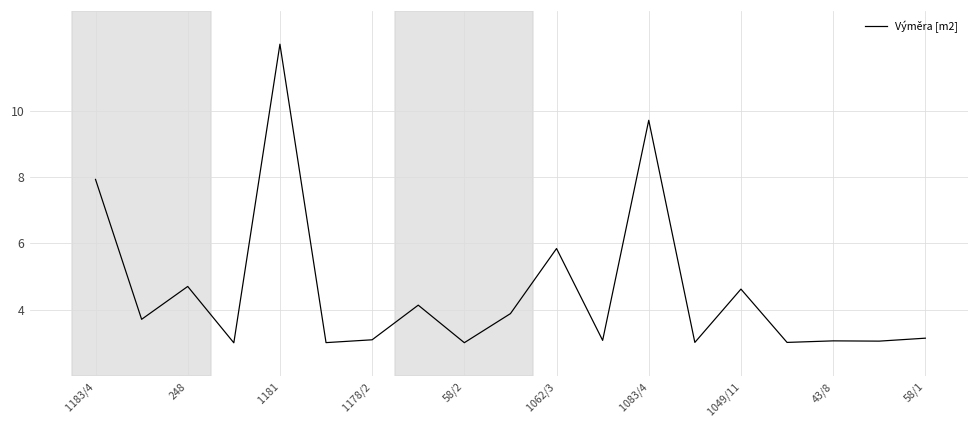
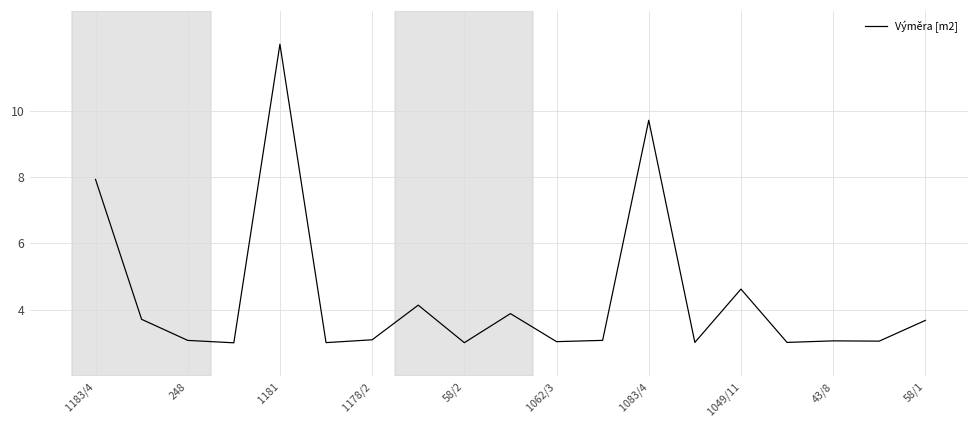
248: 4.7 -> 3.1
1062/3: 5.8 -> 3.0
58/1: 3.1 -> 3.7
